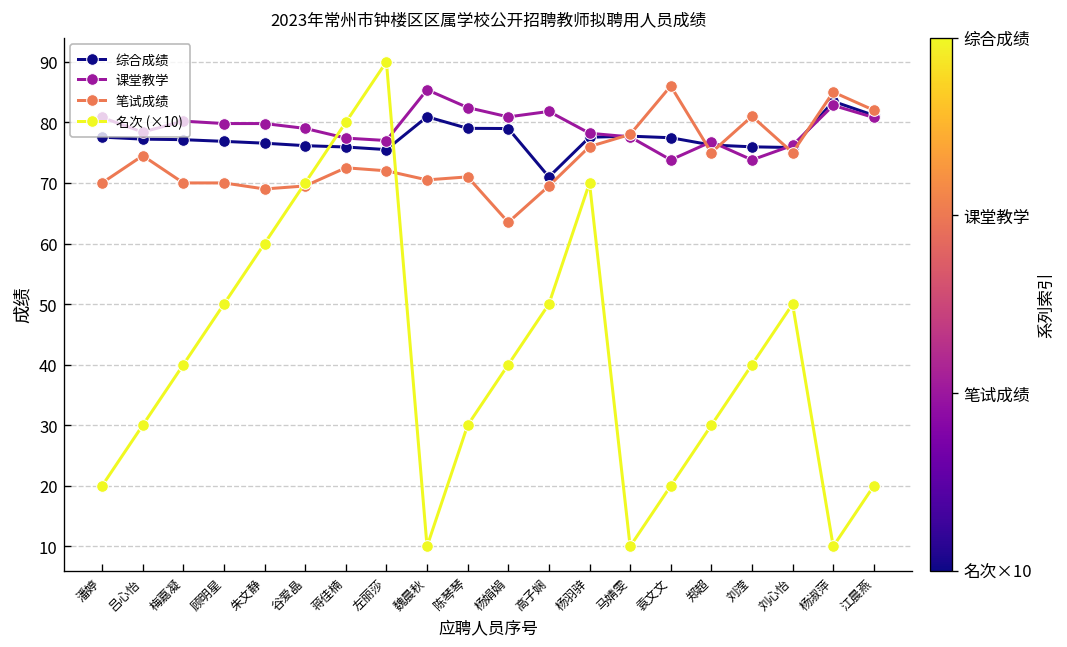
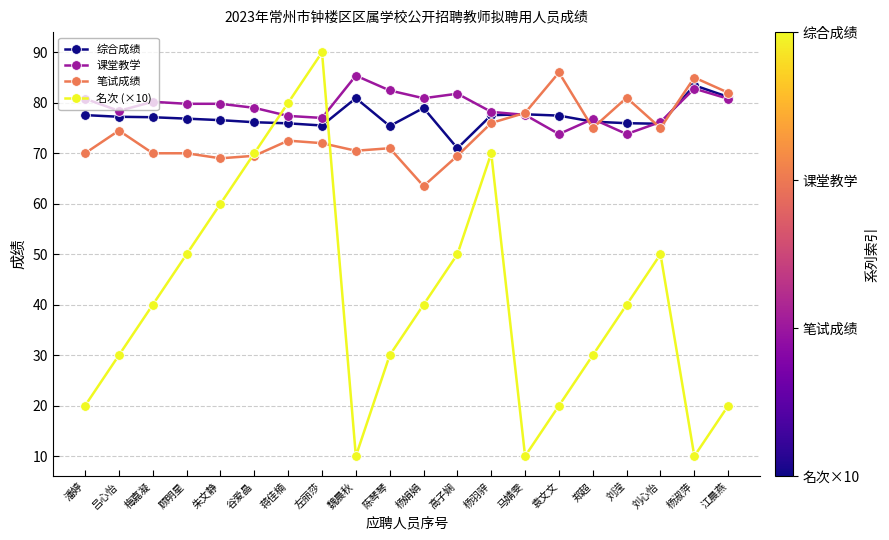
综合成绩, 陈琴琴: 79 -> 75
